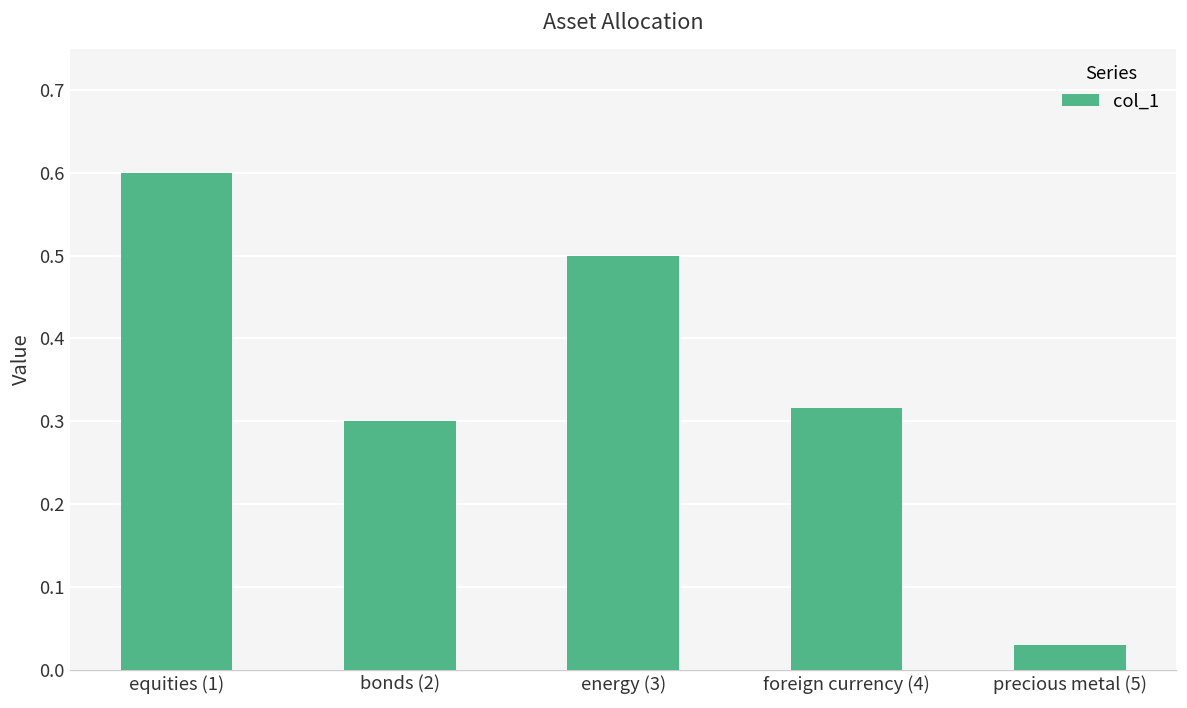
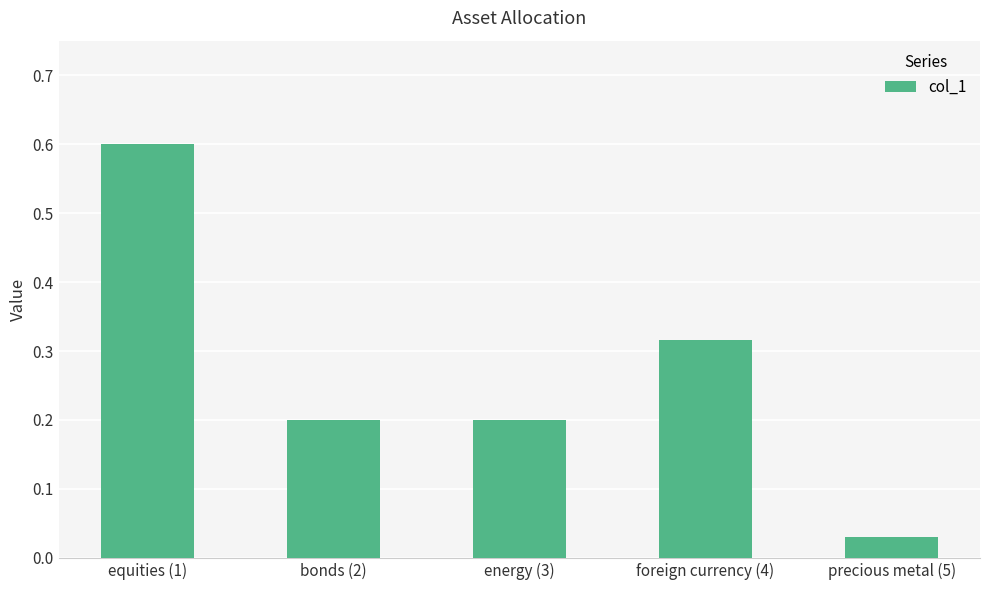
bonds (2): 0.3 -> 0.2
energy (3): 0.5 -> 0.2
